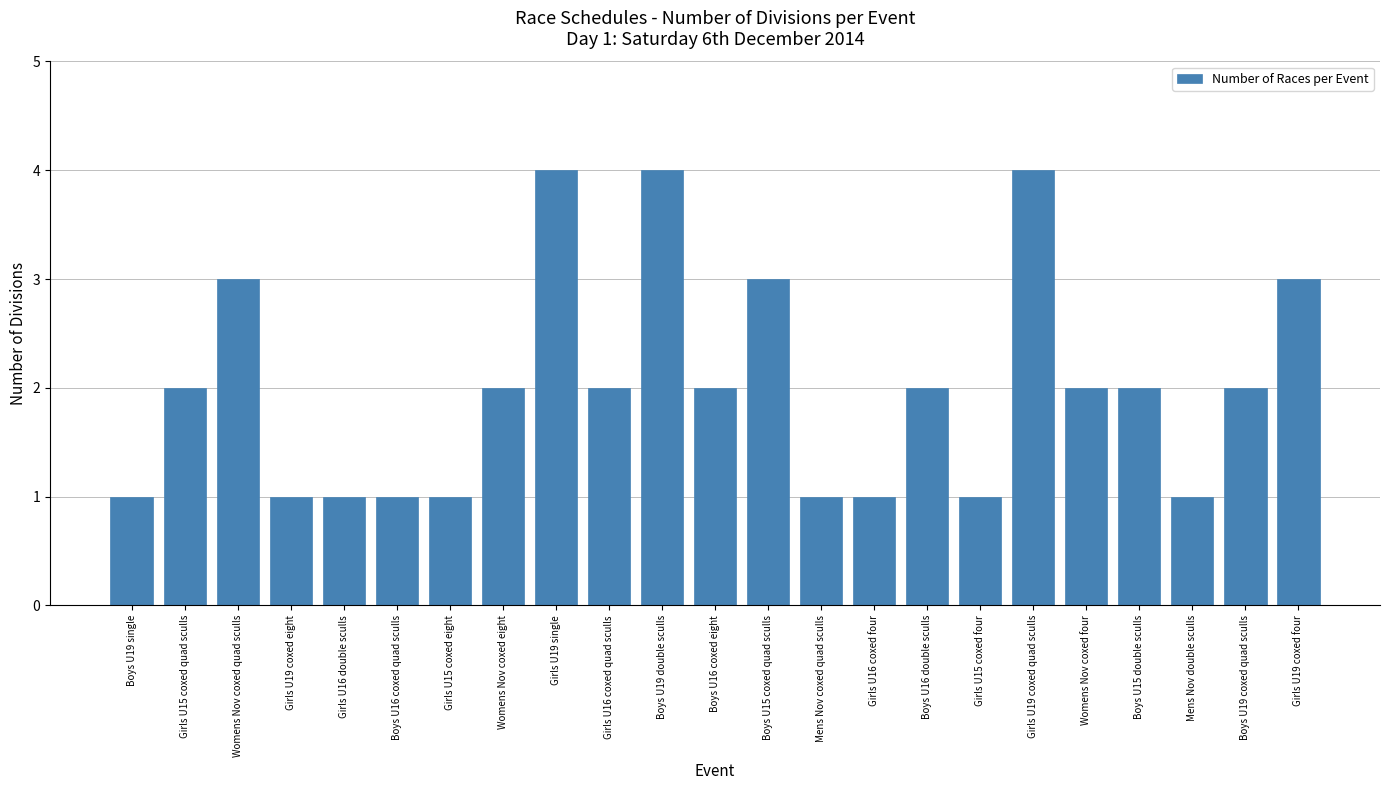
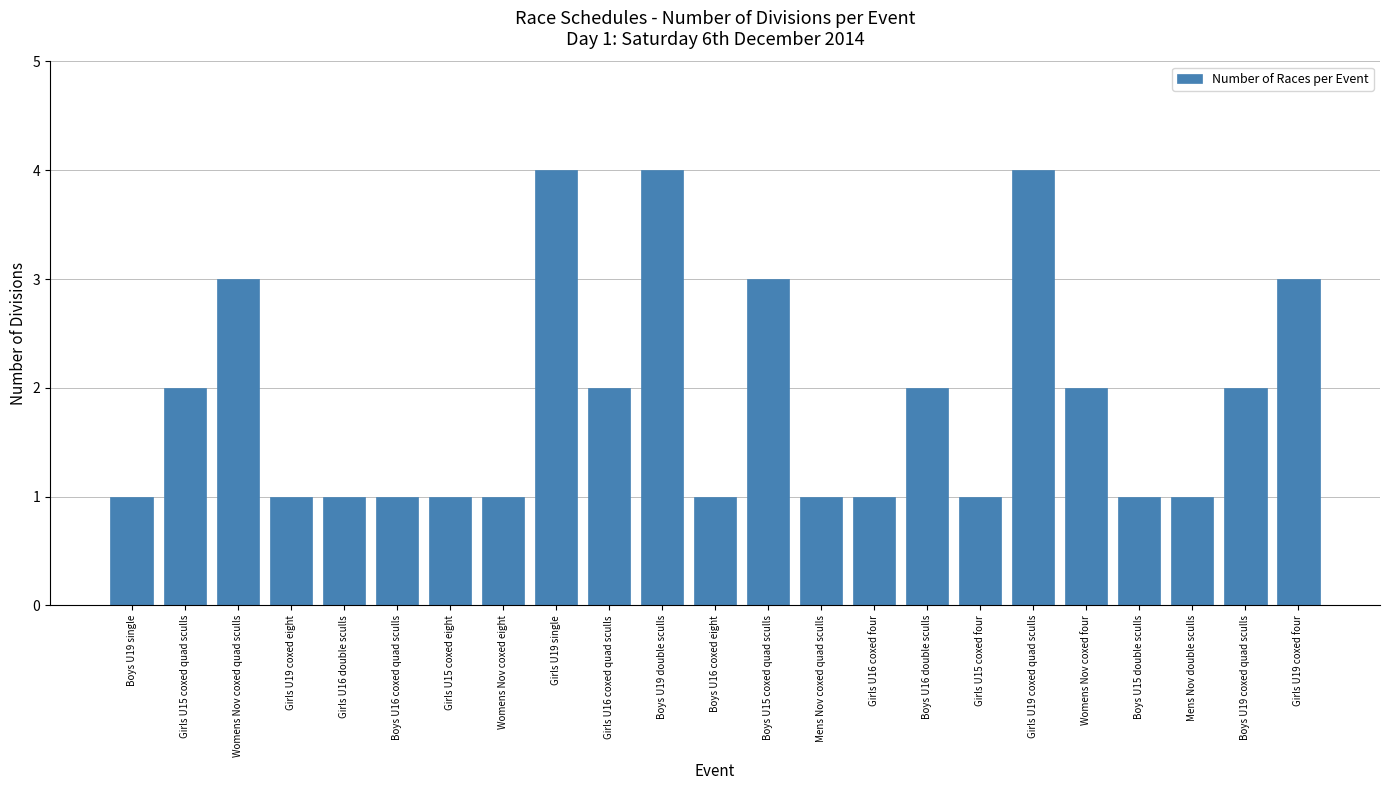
Womens Nov coxed eight: 2 -> 1
Boys U16 coxed eight: 2 -> 1
Boys U15 double sculls: 2 -> 1
